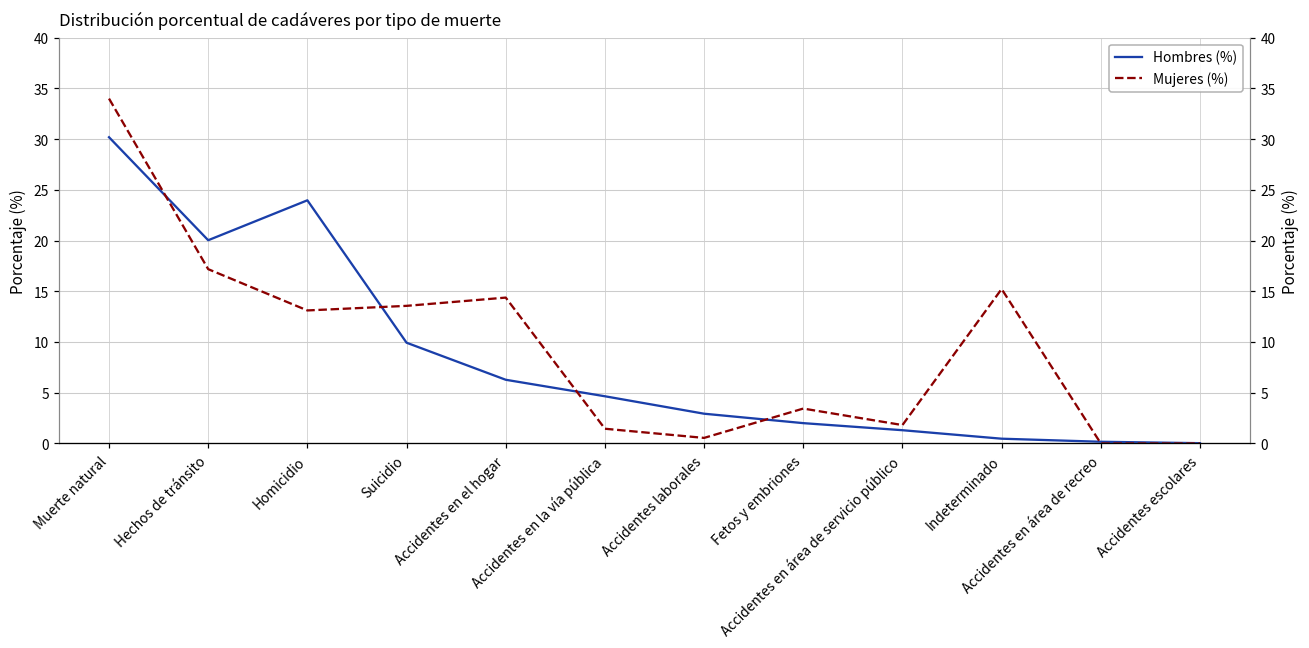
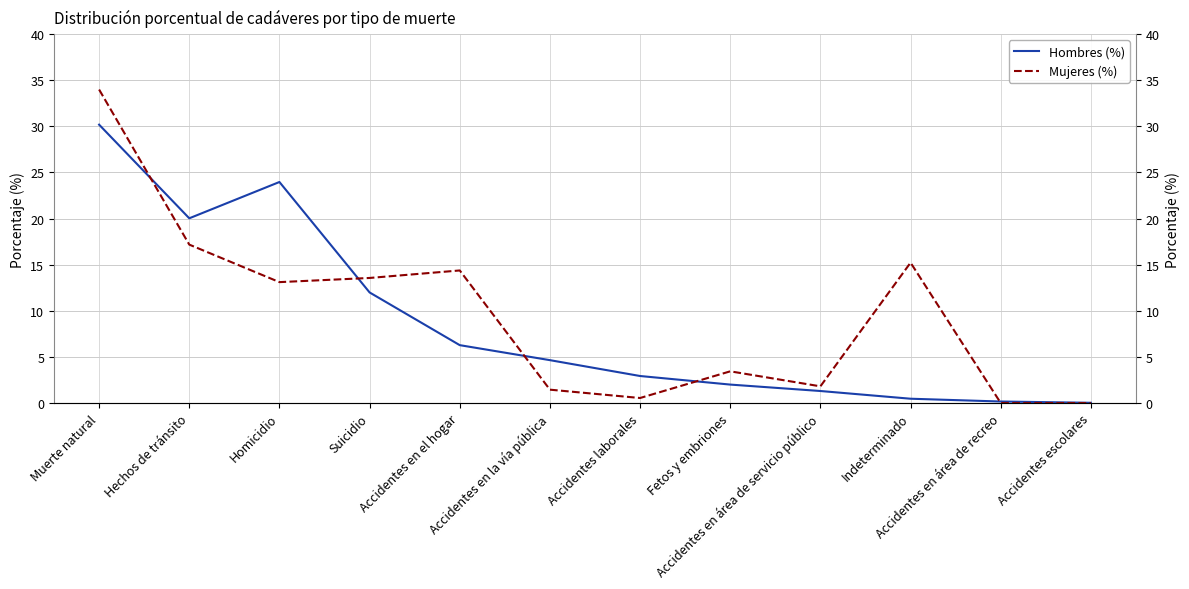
Hombres (%), Suicidio: 10 -> 12
